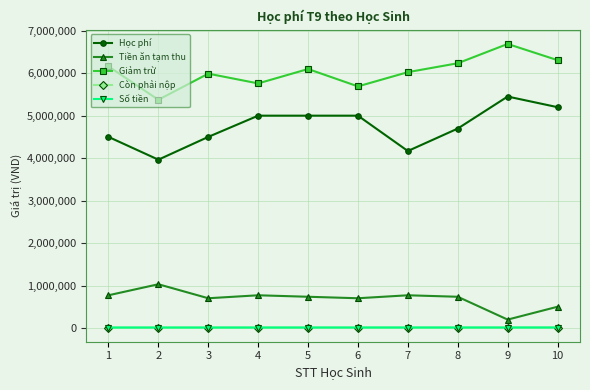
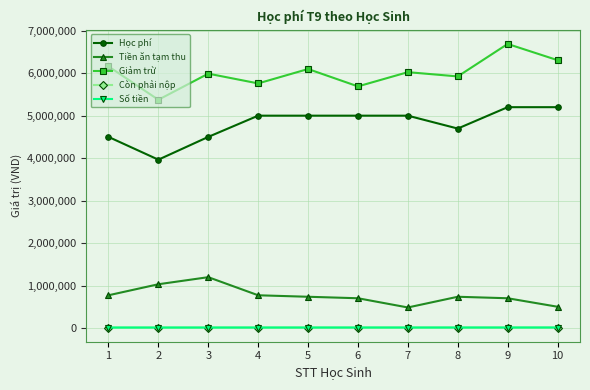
Tiền ăn tạm thu, 3: 700,000 -> 1,200,000
Học phí, 7: 4,200,000 -> 5,000,000
Tiền ăn tạm thu, 7: 800,000 -> 500,000
Giảm trừ, 8: 6,200,000 -> 5,900,000
Học phí, 9: 5,500,000 -> 5,200,000
Tiền ăn tạm thu, 9: 200,000 -> 700,000
